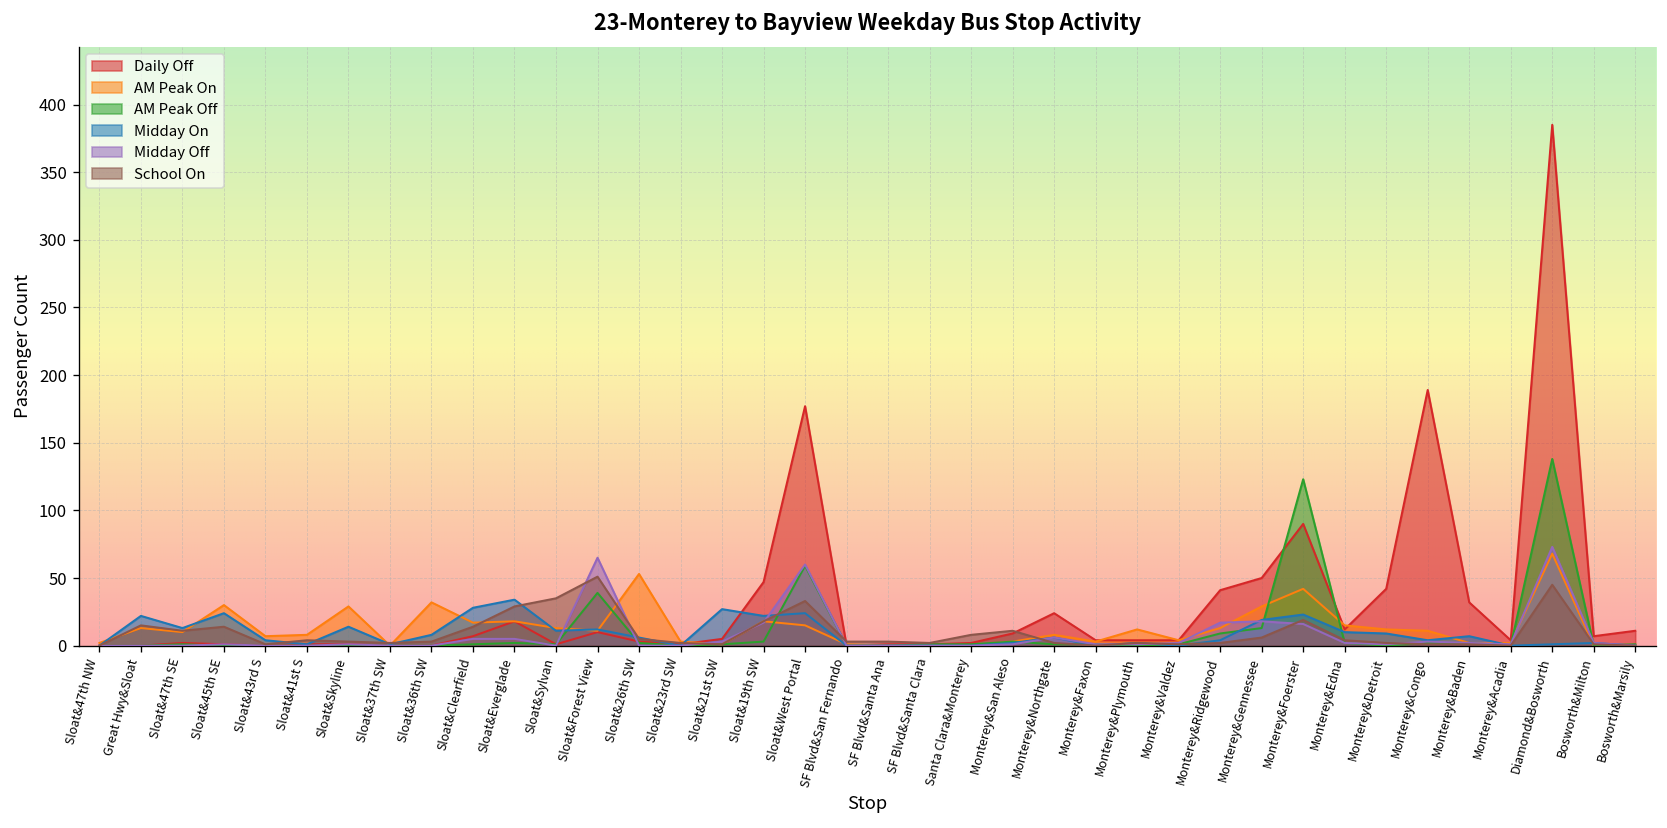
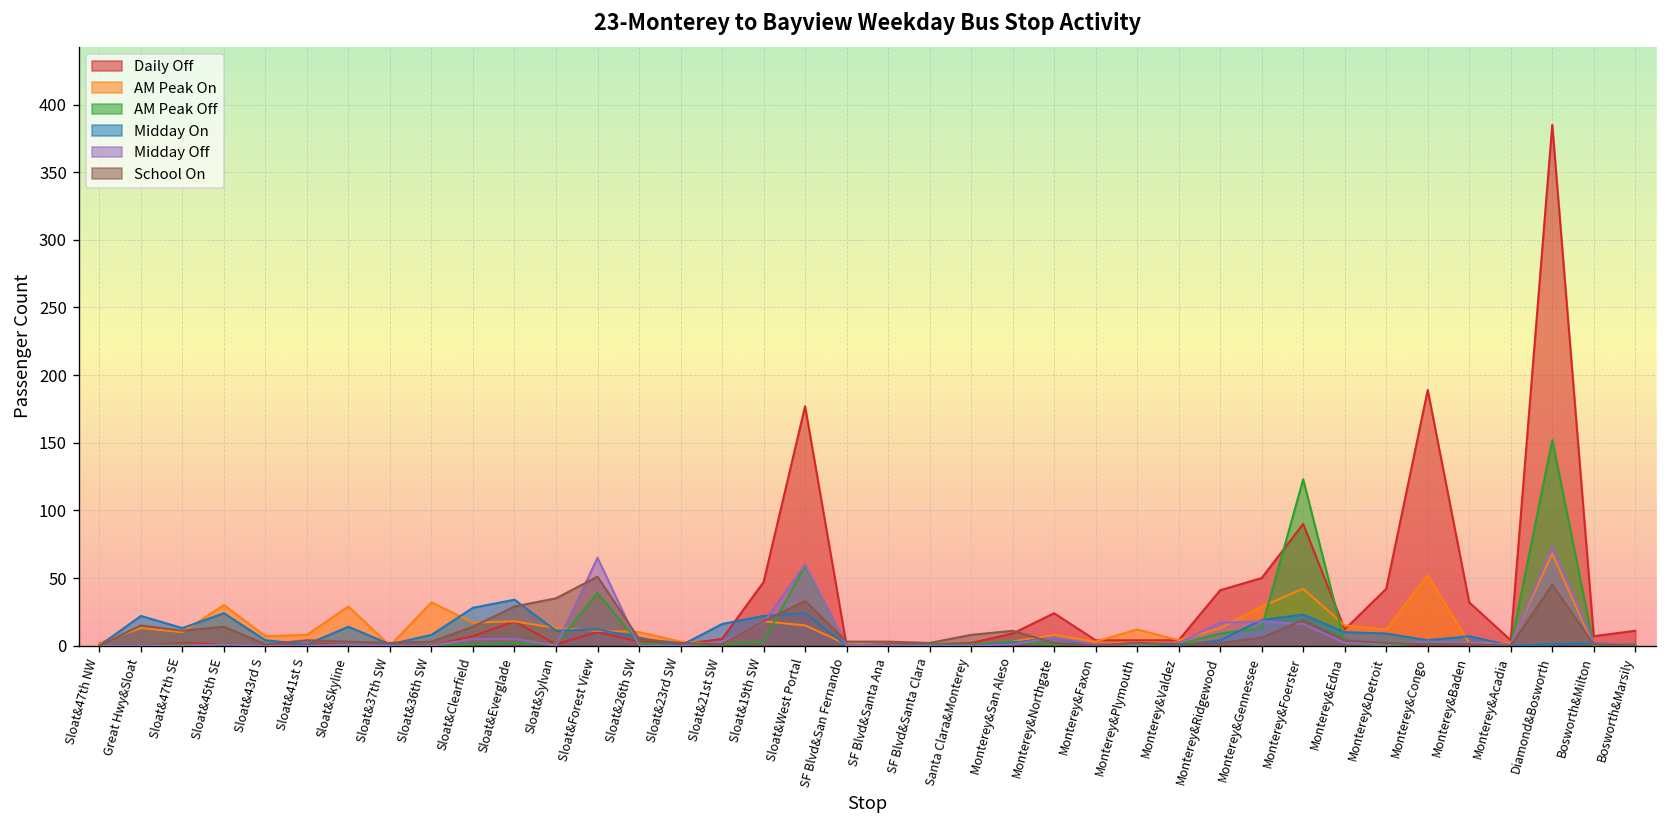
AM Peak On, Sloat&26th SW: 53 -> 10
Midday On, Sloat&21st SW: 27 -> 16
AM Peak On, Monterey&Congo: 11 -> 52
AM Peak Off, Diamond&Bosworth: 138 -> 152
